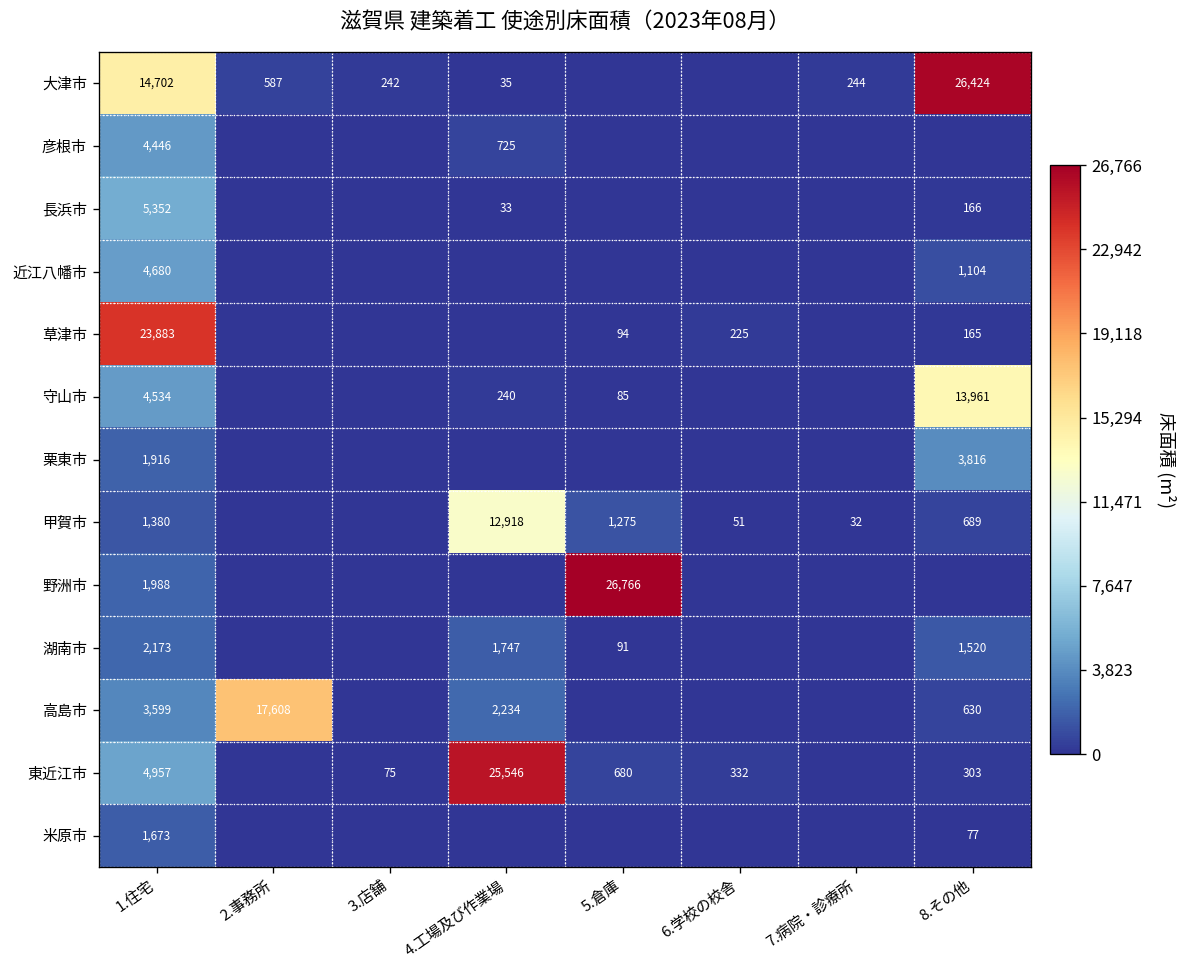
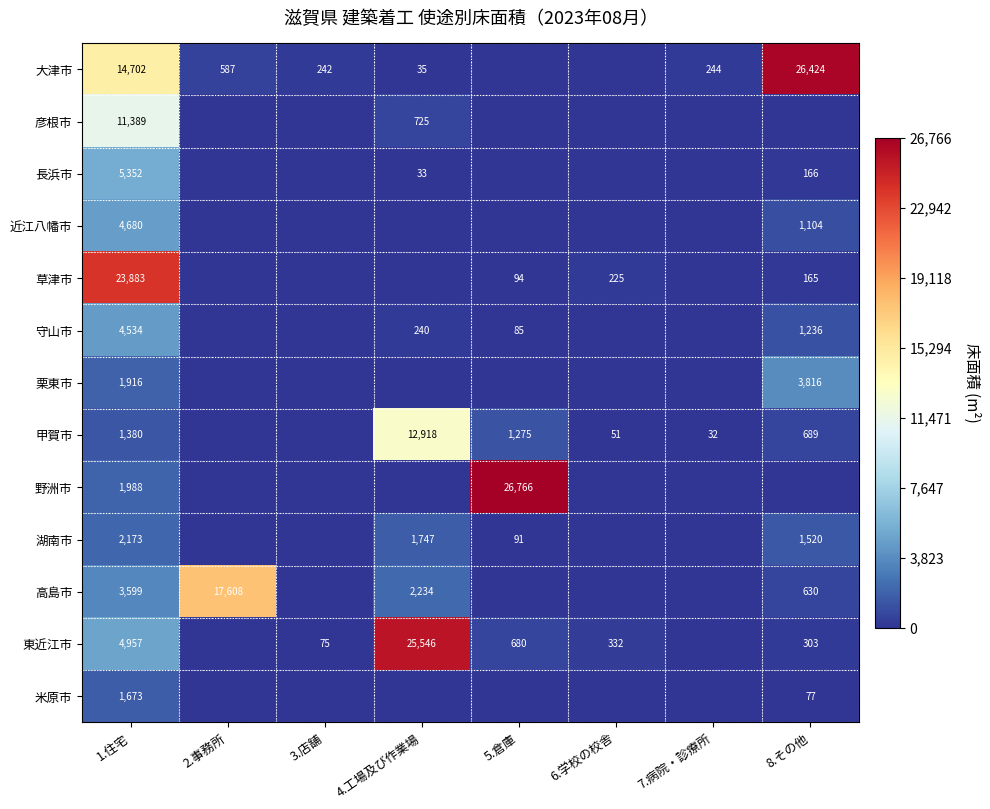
彦根市, 1.住宅: 4,446 -> 11,389
守山市, 8.その他: 13,961 -> 1,236
